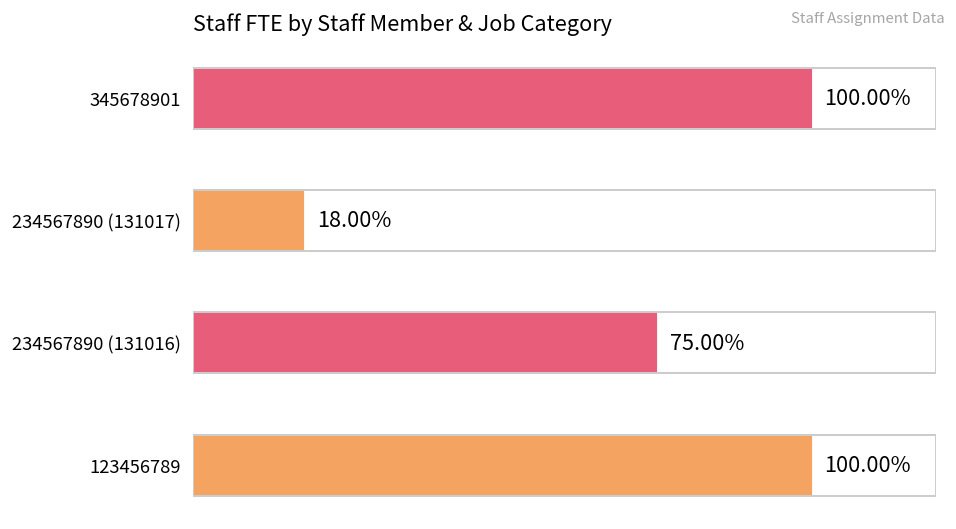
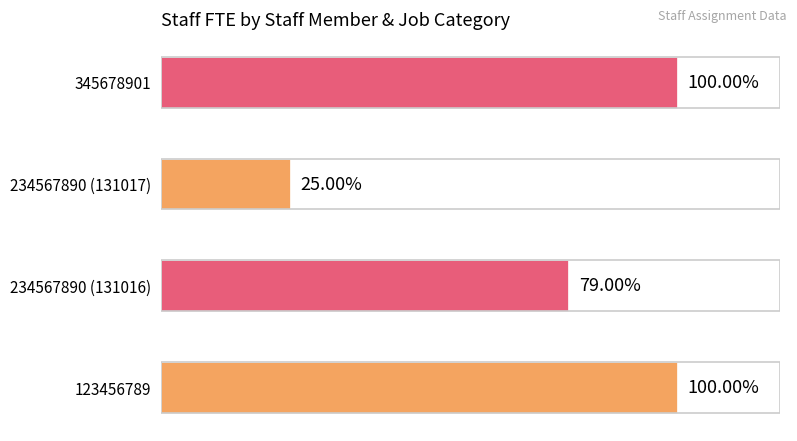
234567890 (131017): 18.00% -> 25.00%
234567890 (131016): 75.00% -> 79.00%
